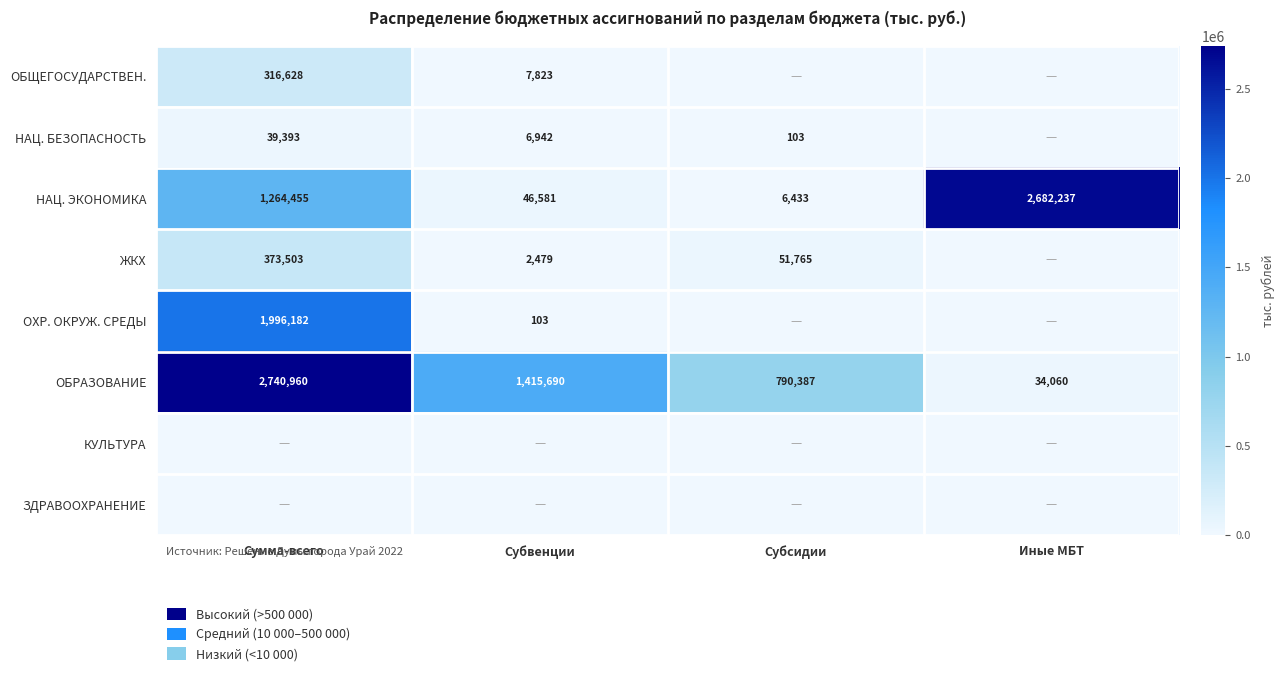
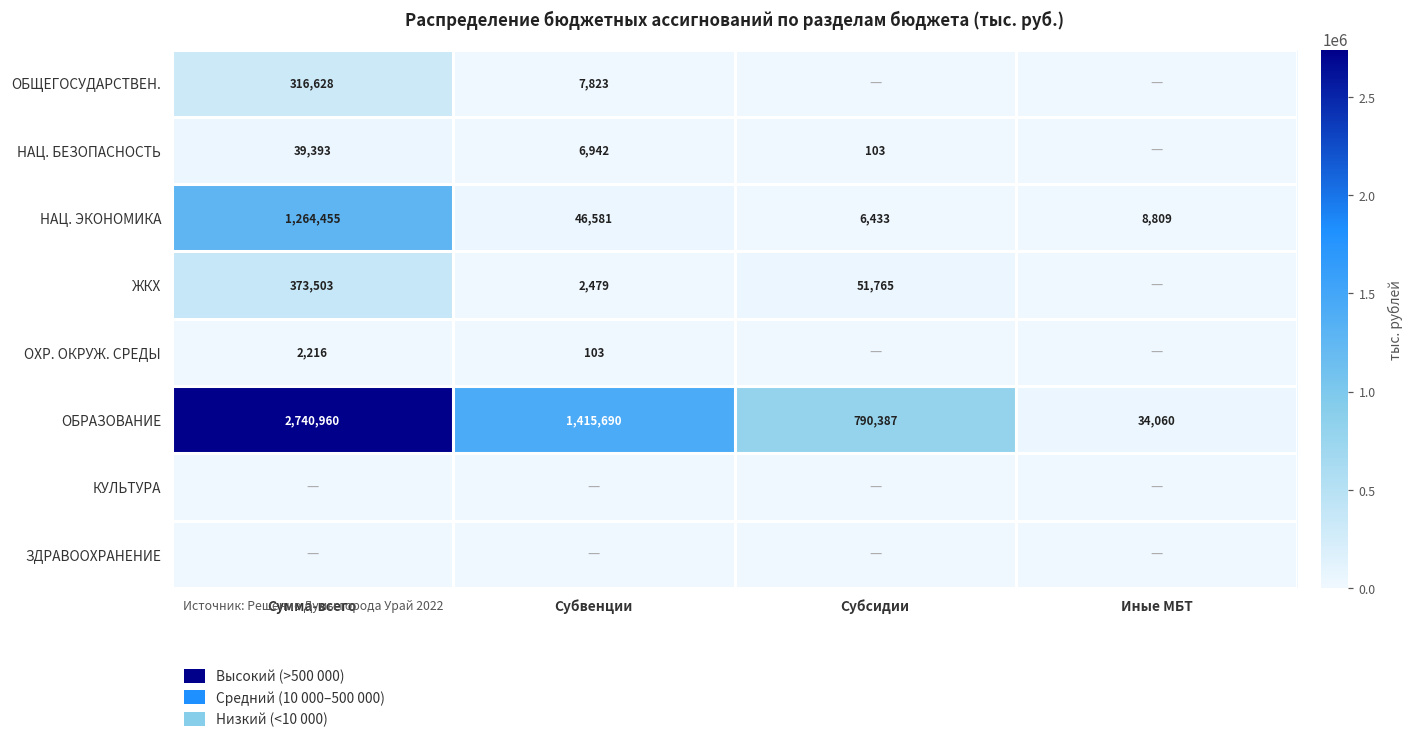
НАЦ. ЭКОНОМИКА, Иные МБТ: 2,682,237 -> 8,809
ОХР. ОКРУЖ. СРЕДЫ, Сумма-всего: 1,996,182 -> 2,216
